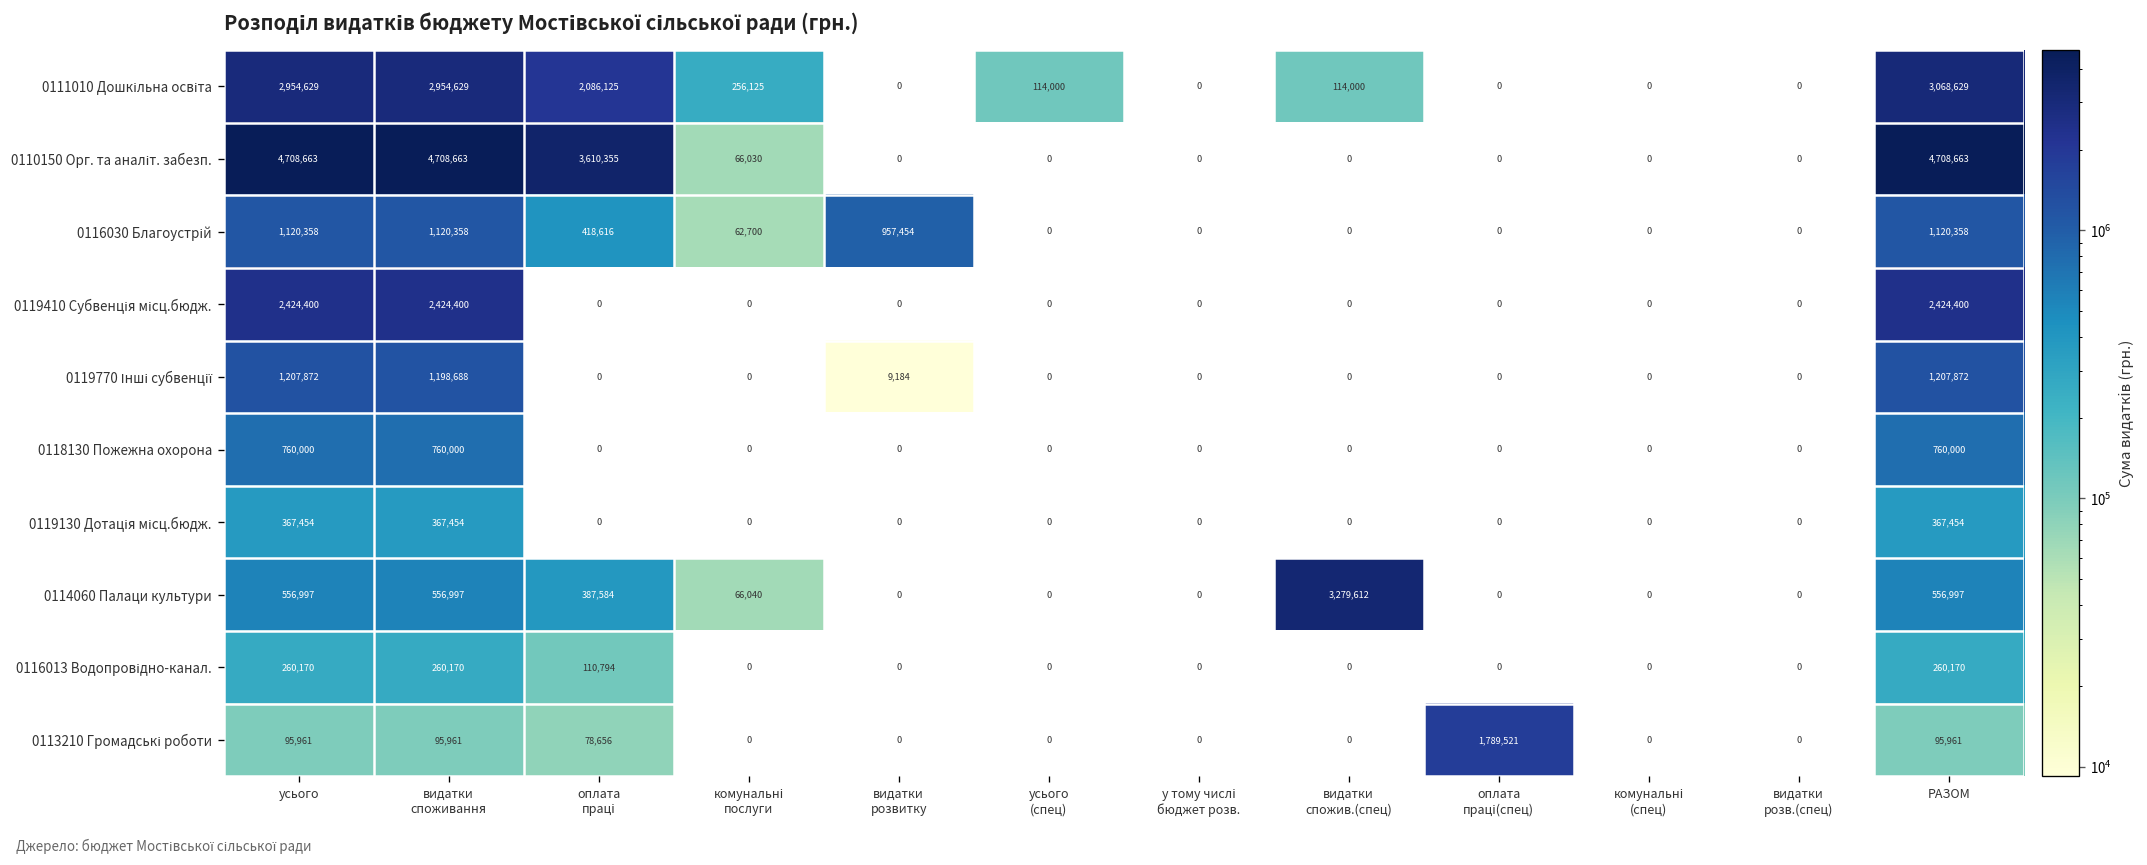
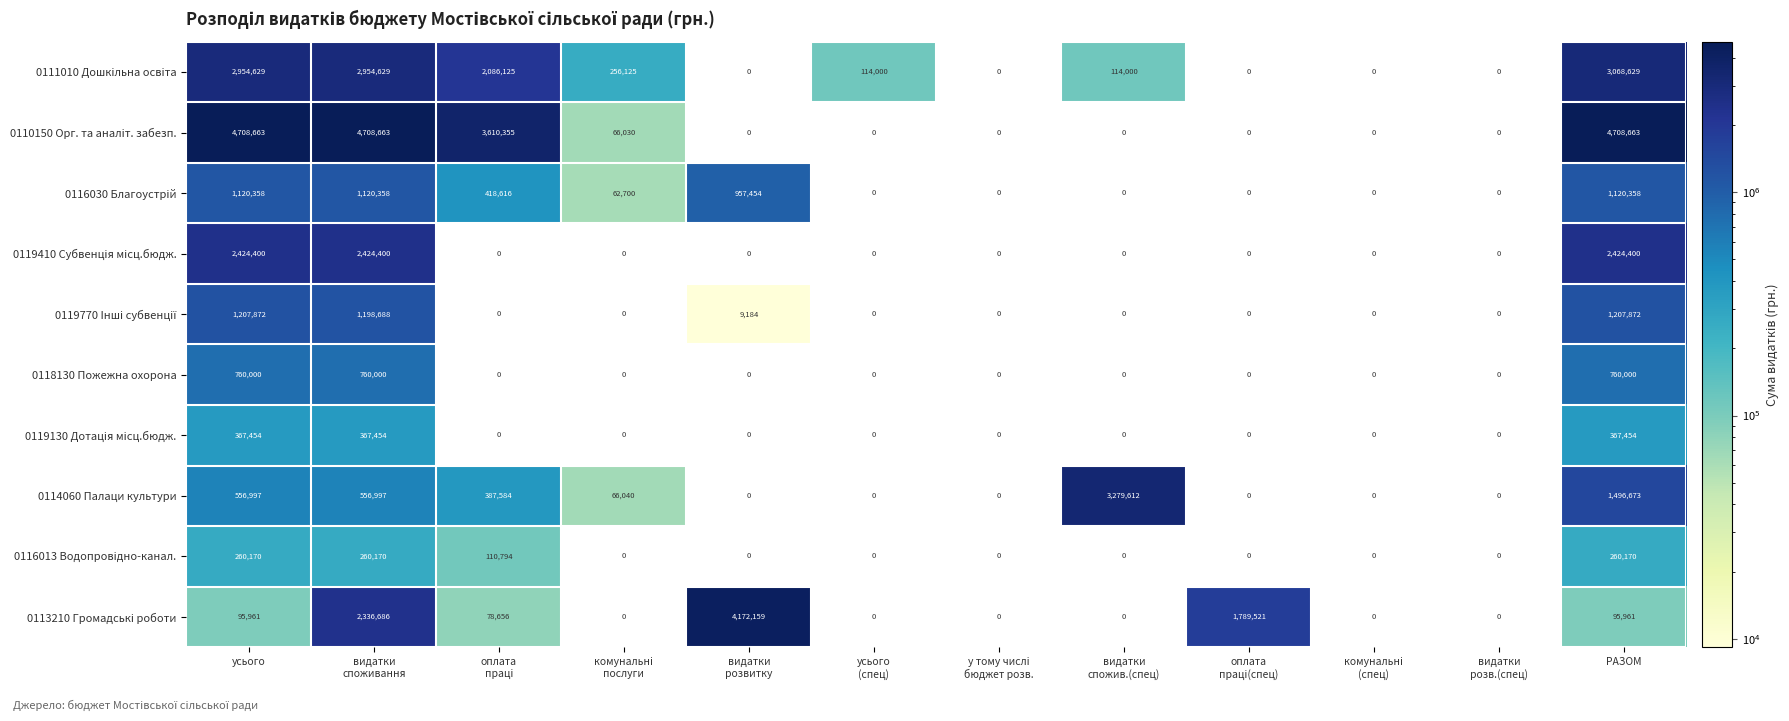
0114060 Палаци культури, РАЗОМ: 556,997 -> 1,496,673
0113210 Громадські роботи, видатки споживання: 95,961 -> 2,336,686
0113210 Громадські роботи, видатки розвитку: 0 -> 4,172,159
